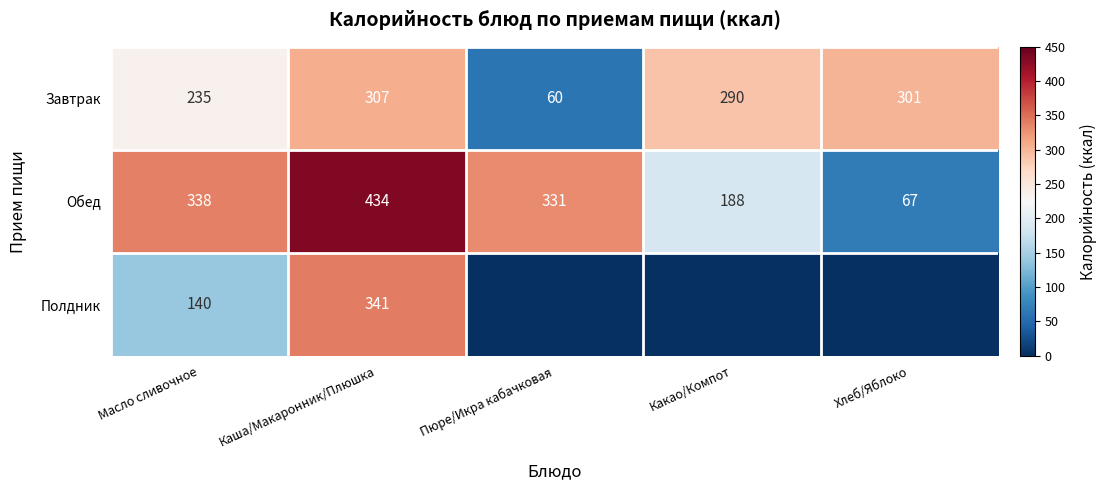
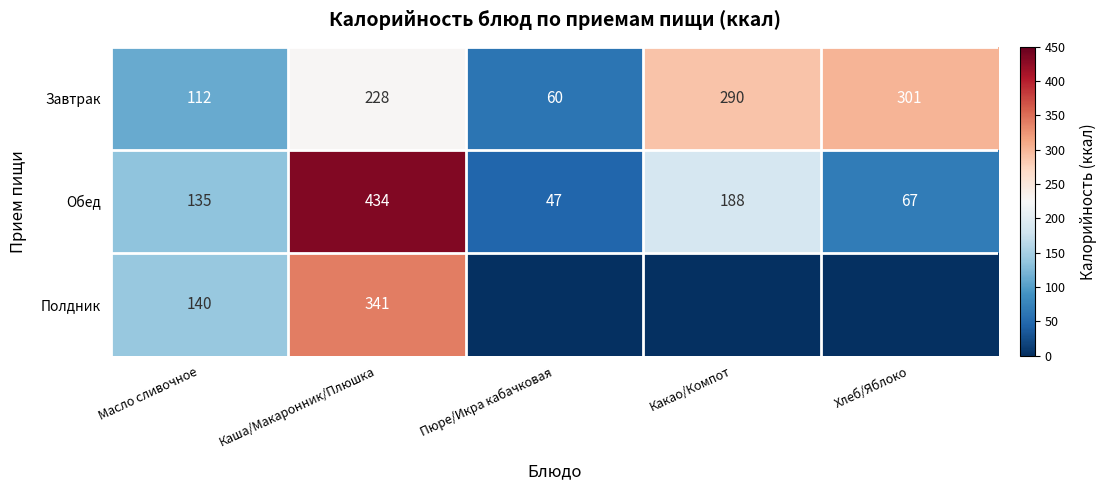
Завтрак, Масло сливочное: 235 -> 112
Завтрак, Каша/Макаронник/Плюшка: 307 -> 228
Обед, Масло сливочное: 338 -> 135
Обед, Пюре/Икра кабачковая: 331 -> 47
